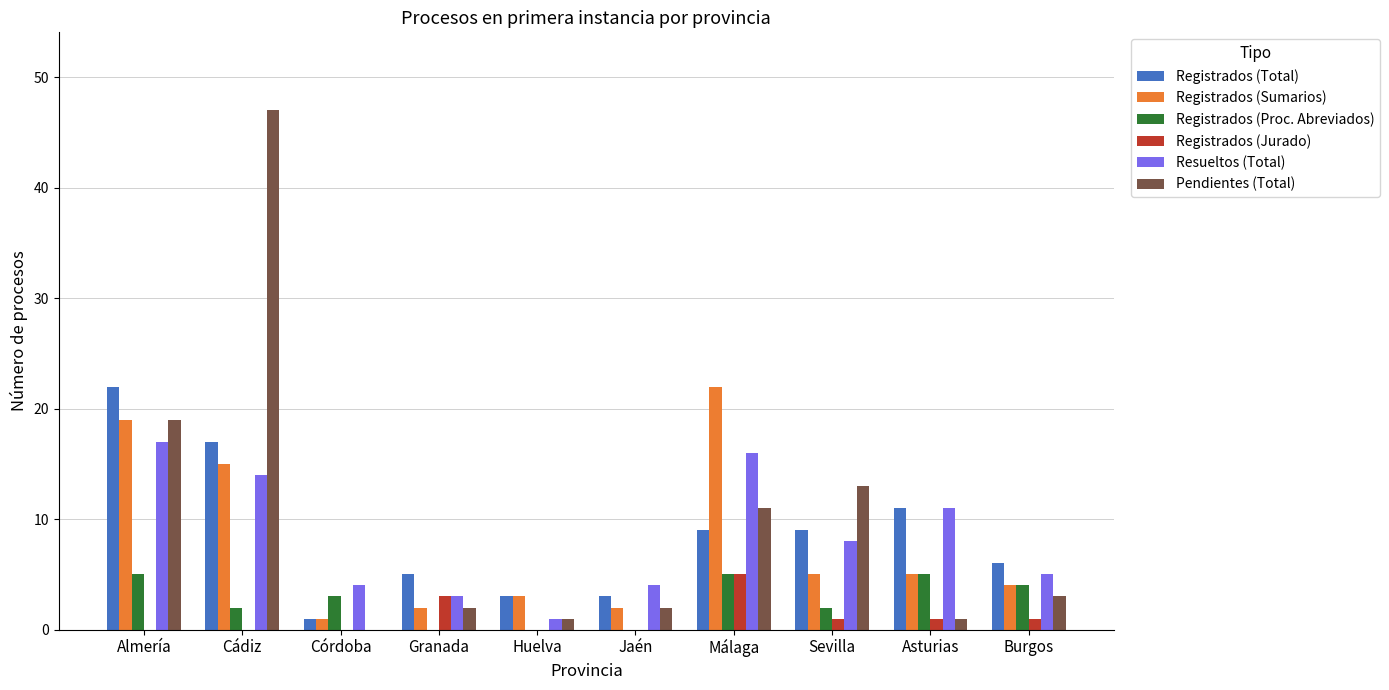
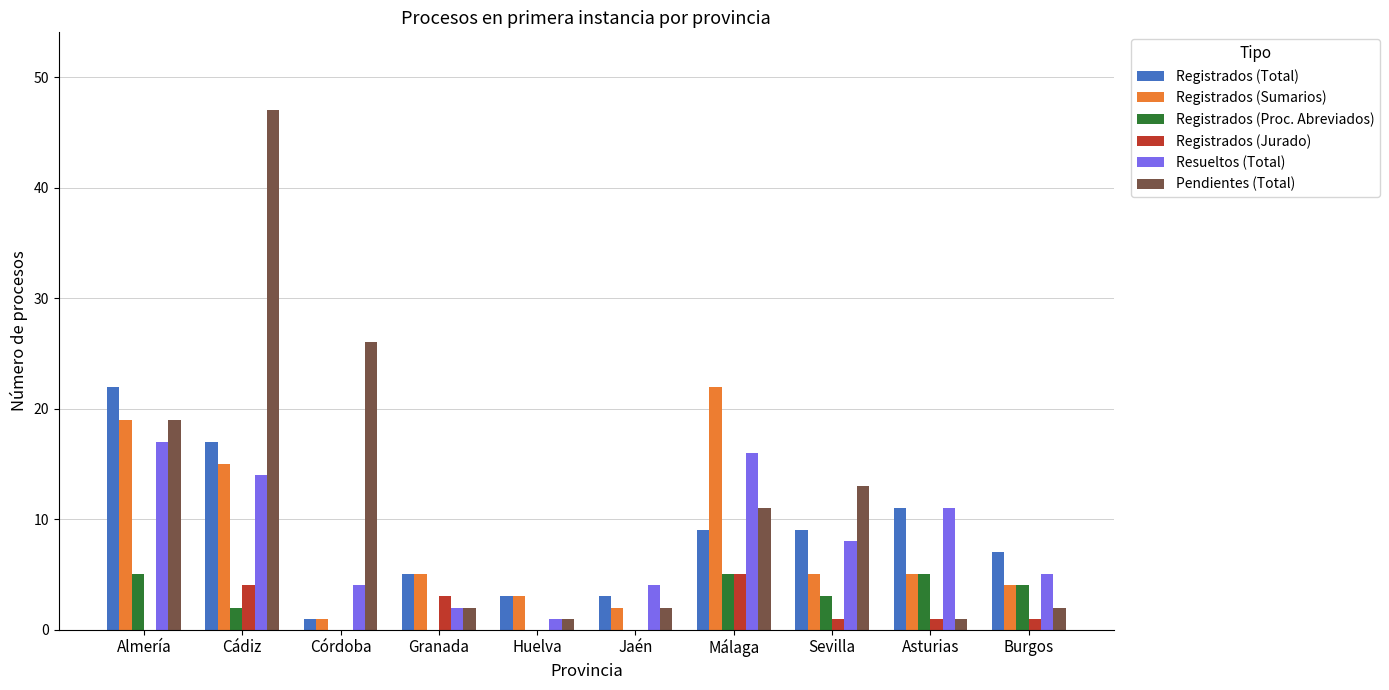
Registrados (Jurado), Cádiz: 0 -> 4
Registrados (Proc. Abreviados), Córdoba: 3 -> 0
Pendientes (Total), Córdoba: 0 -> 26
Registrados (Sumarios), Granada: 2 -> 5
Resueltos (Total), Granada: 3 -> 2
Registrados (Proc. Abreviados), Sevilla: 2 -> 3
Registrados (Total), Burgos: 6 -> 7
Pendientes (Total), Burgos: 3 -> 2
